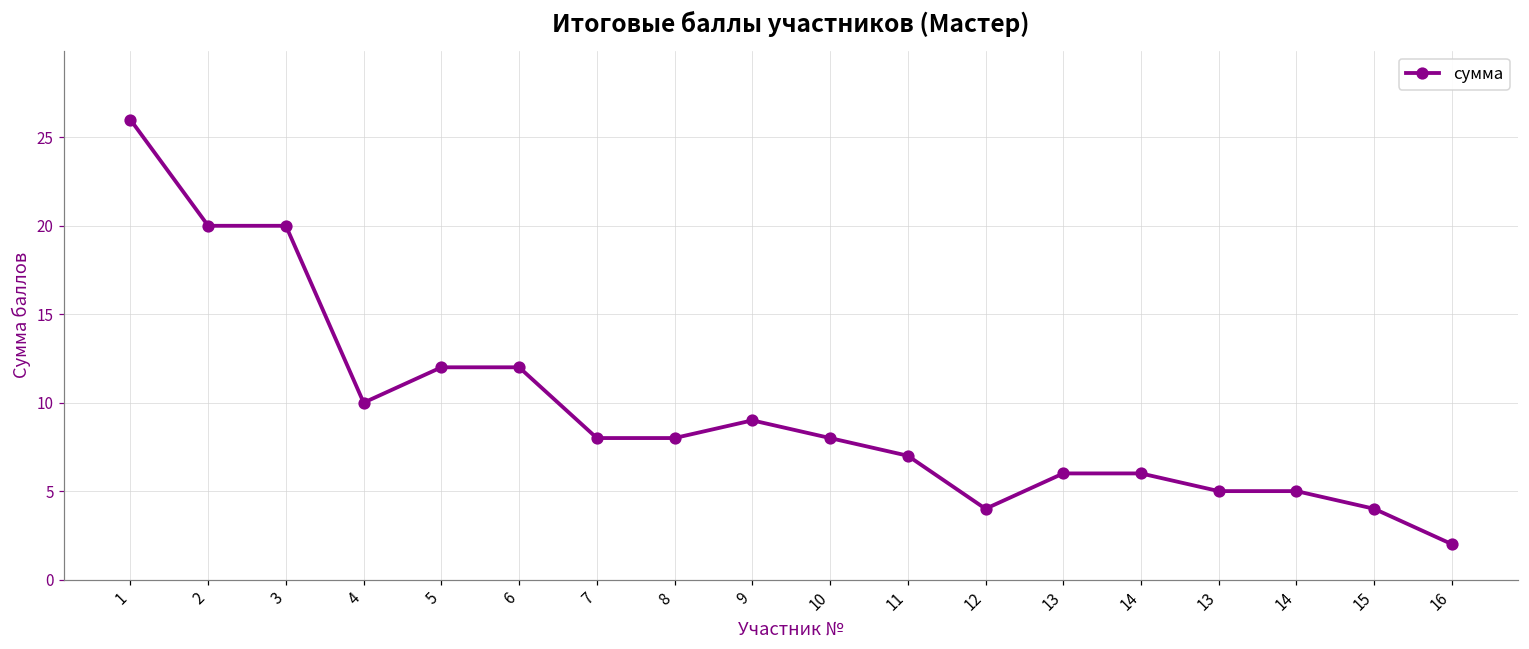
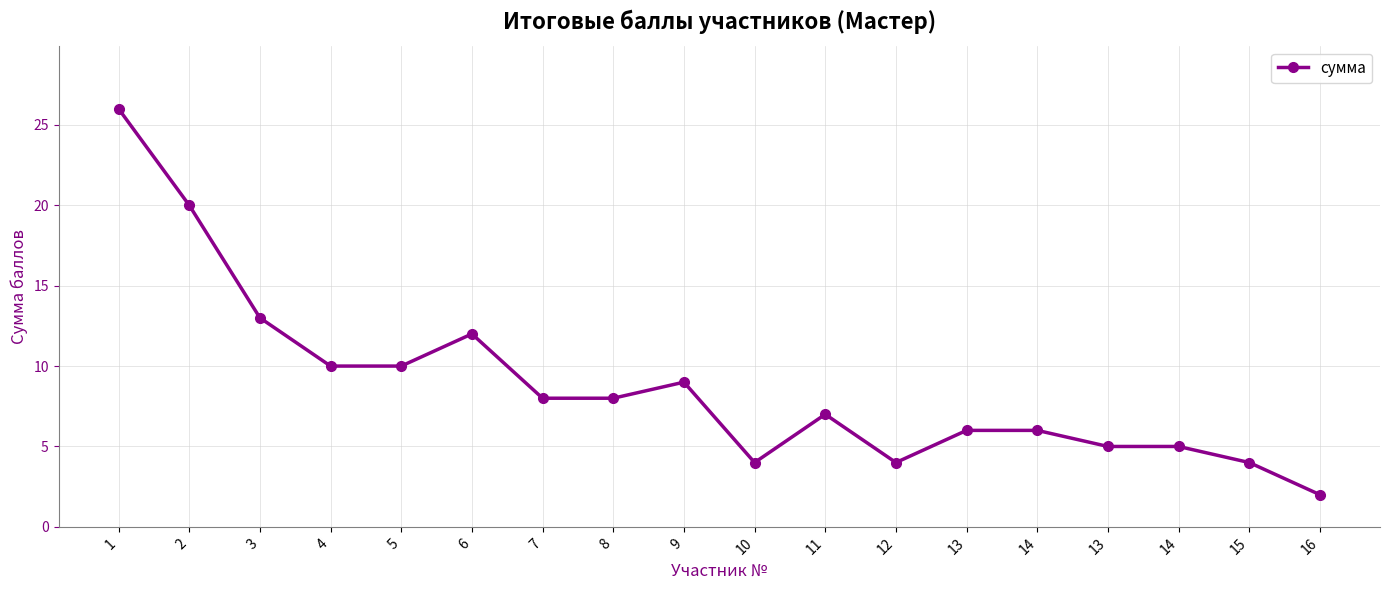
3: 20 -> 13
5: 12 -> 10
10: 8 -> 4
